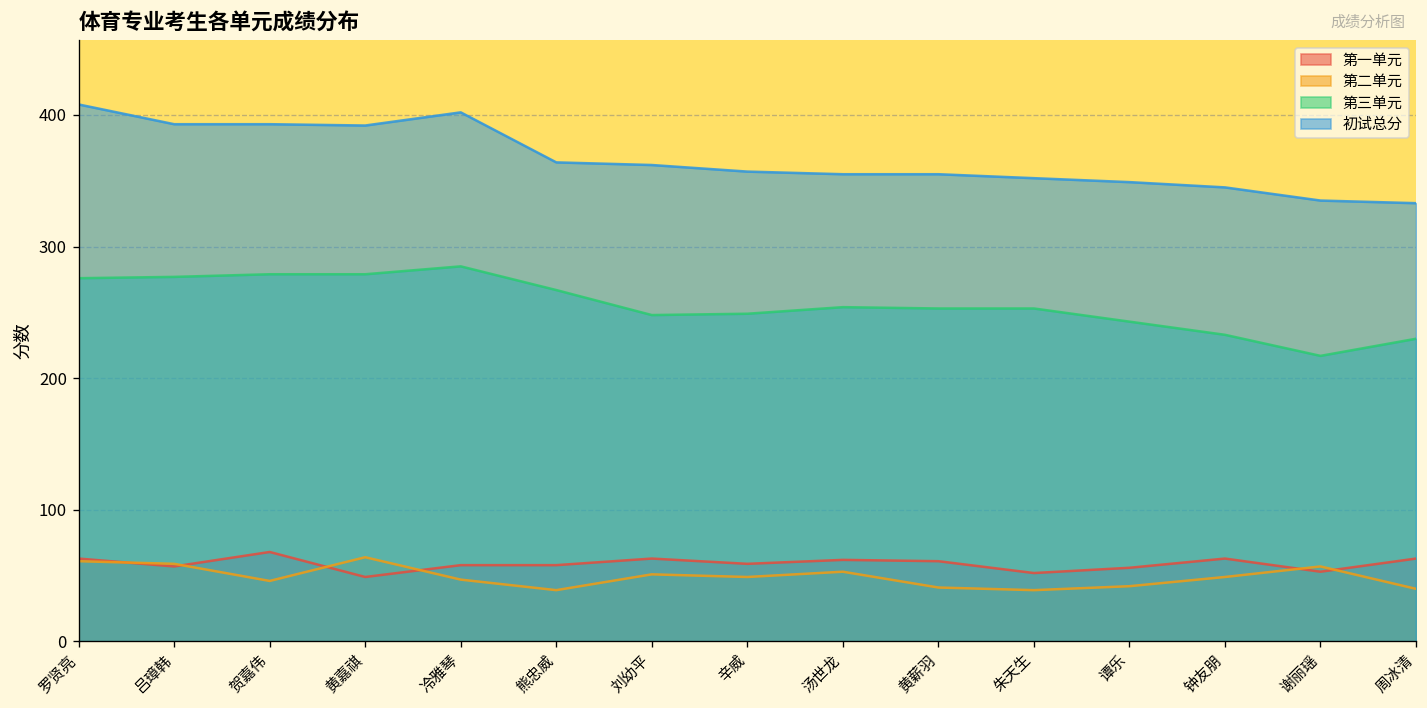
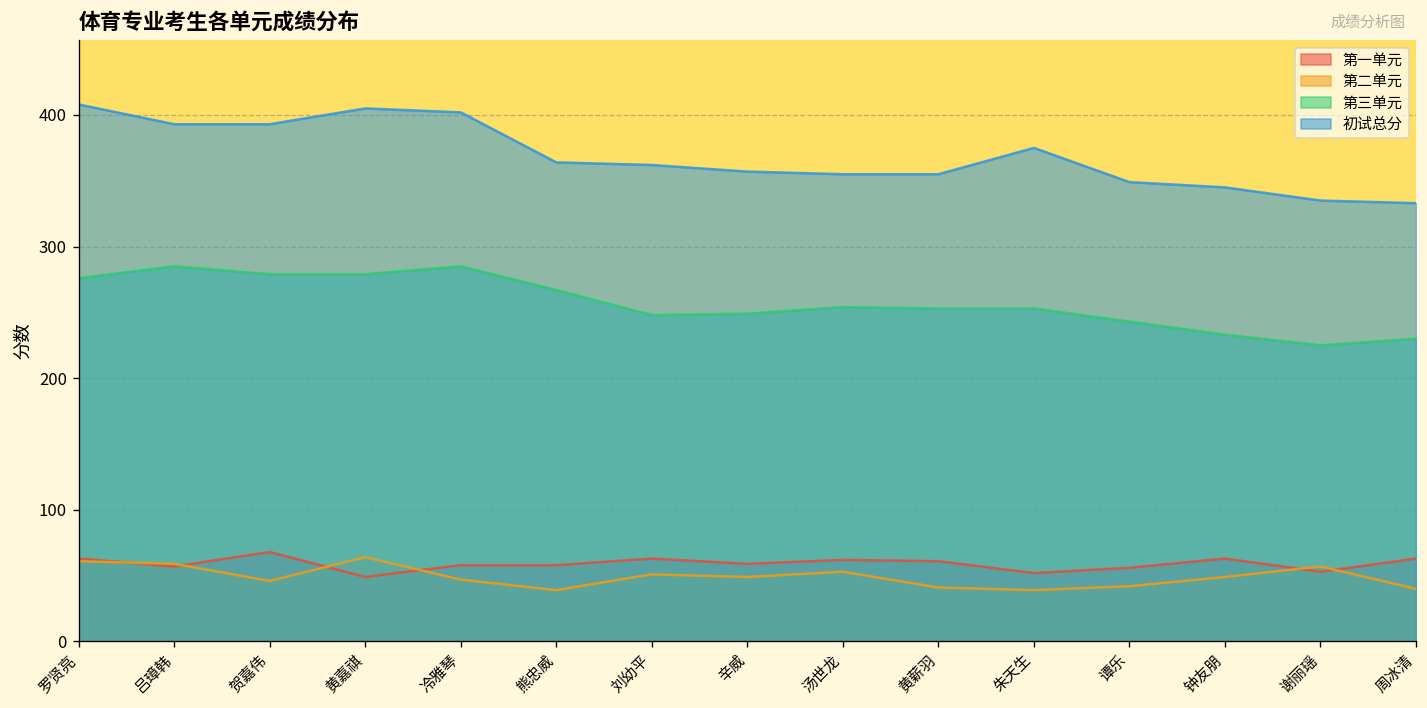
第三单元, 吕璋韩: 277 -> 285
初试总分, 黄嘉祺: 392 -> 405
初试总分, 朱天生: 352 -> 375
第三单元, 谢丽瑶: 217 -> 225
